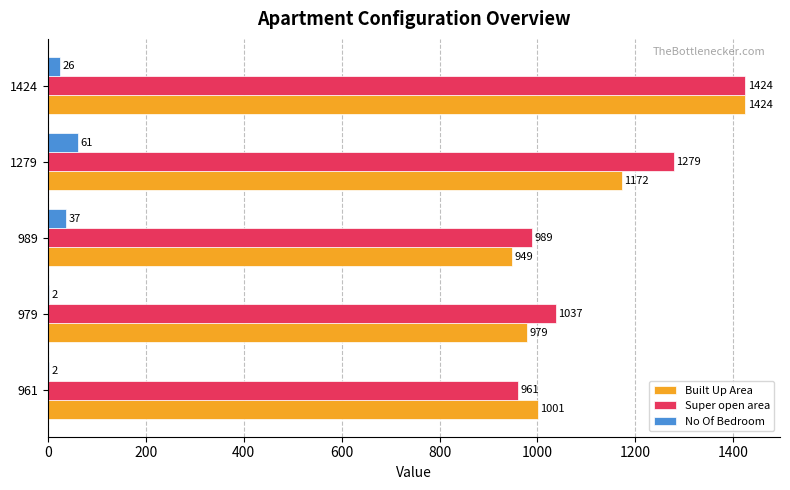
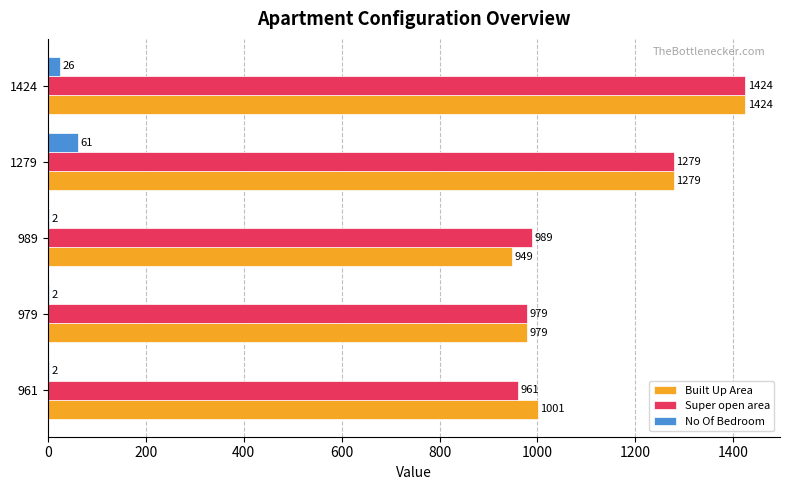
Built Up Area, 1279: 1172 -> 1279
No Of Bedroom, 989: 37 -> 2
Super open area, 979: 1037 -> 979
